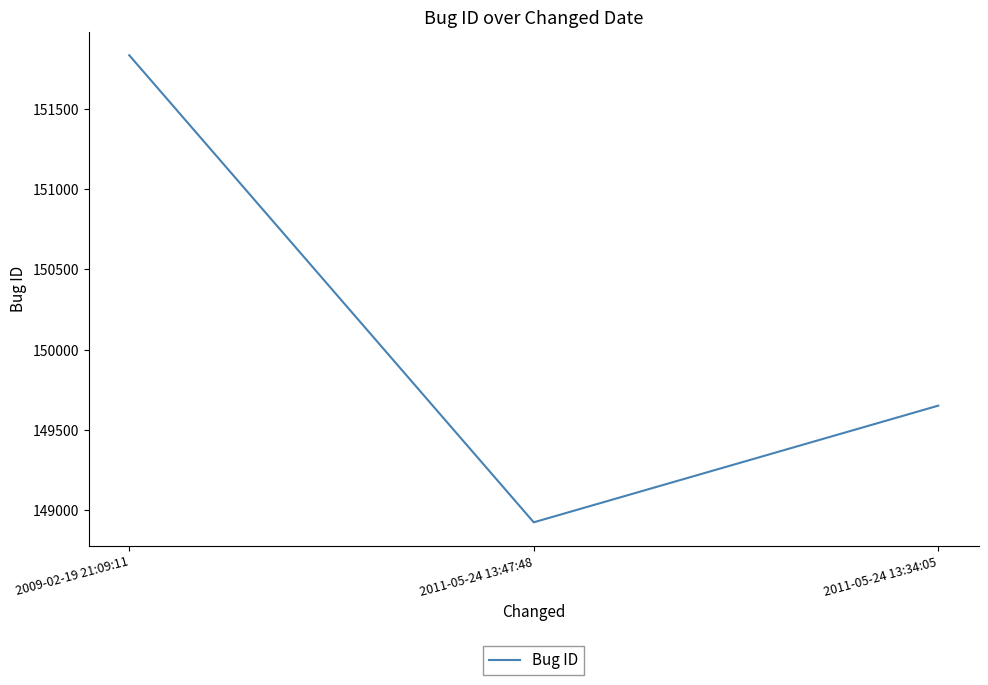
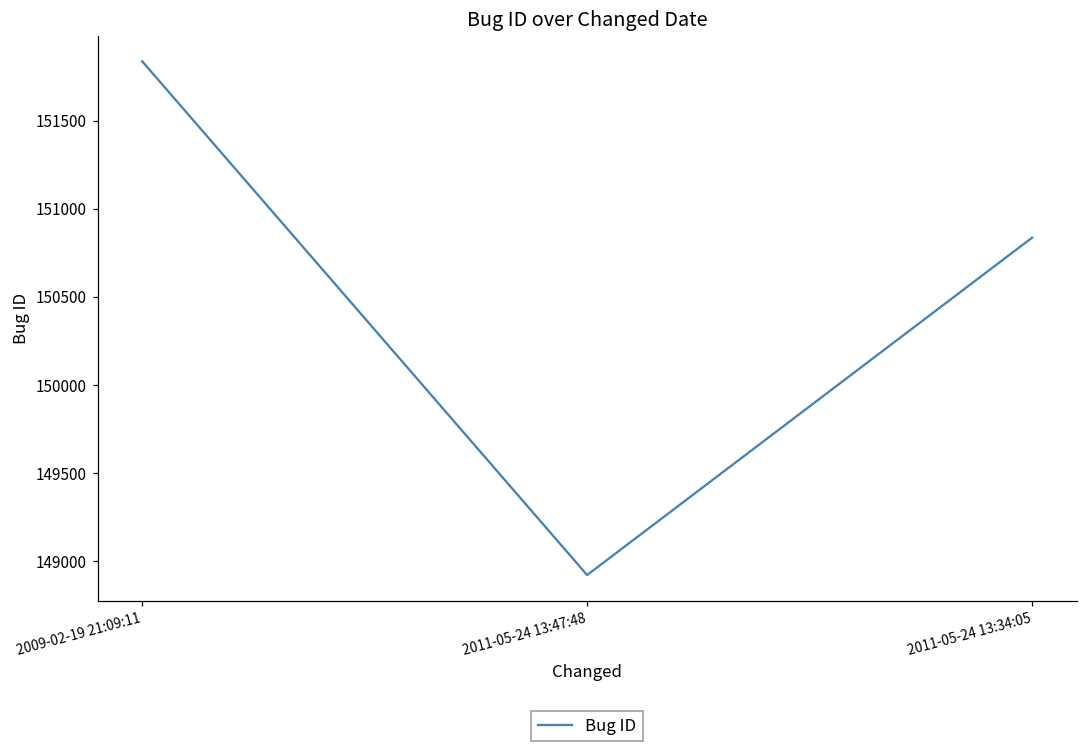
2011-05-24 13:34:05: 149650 -> 150840
